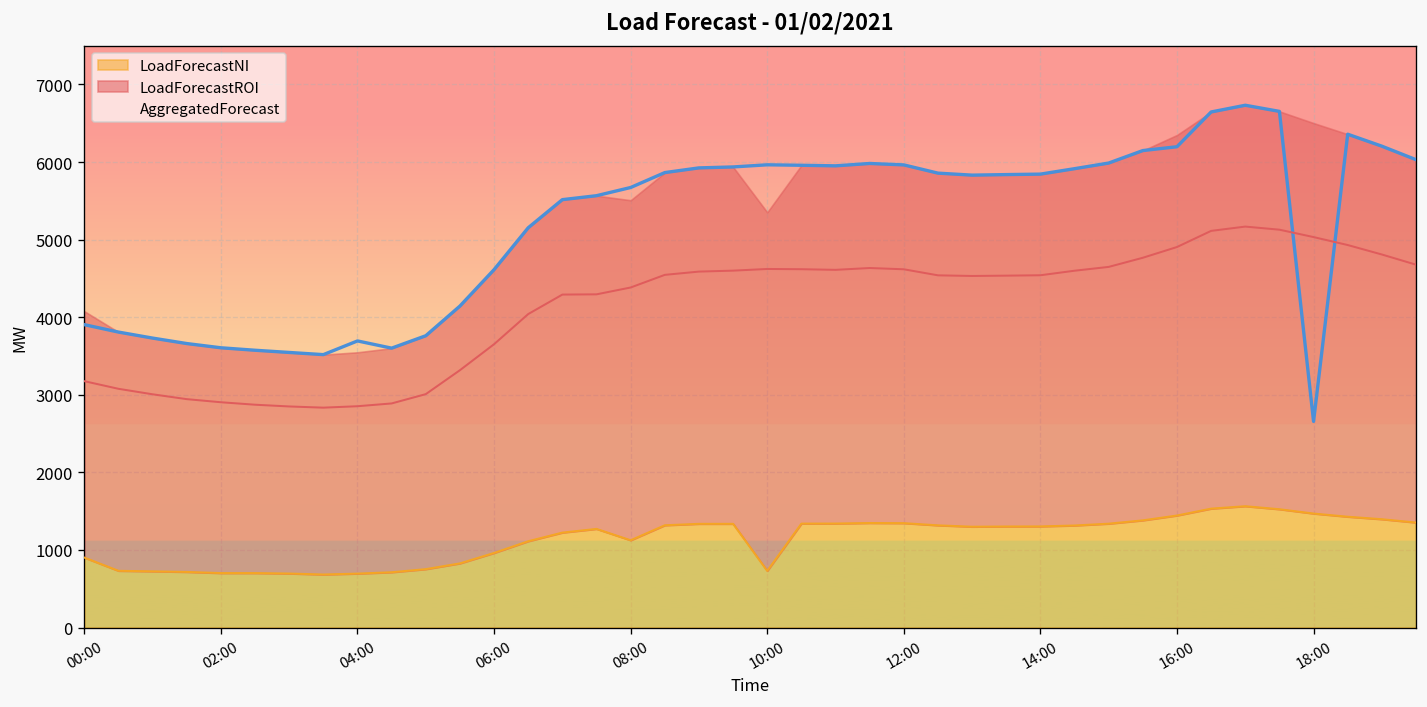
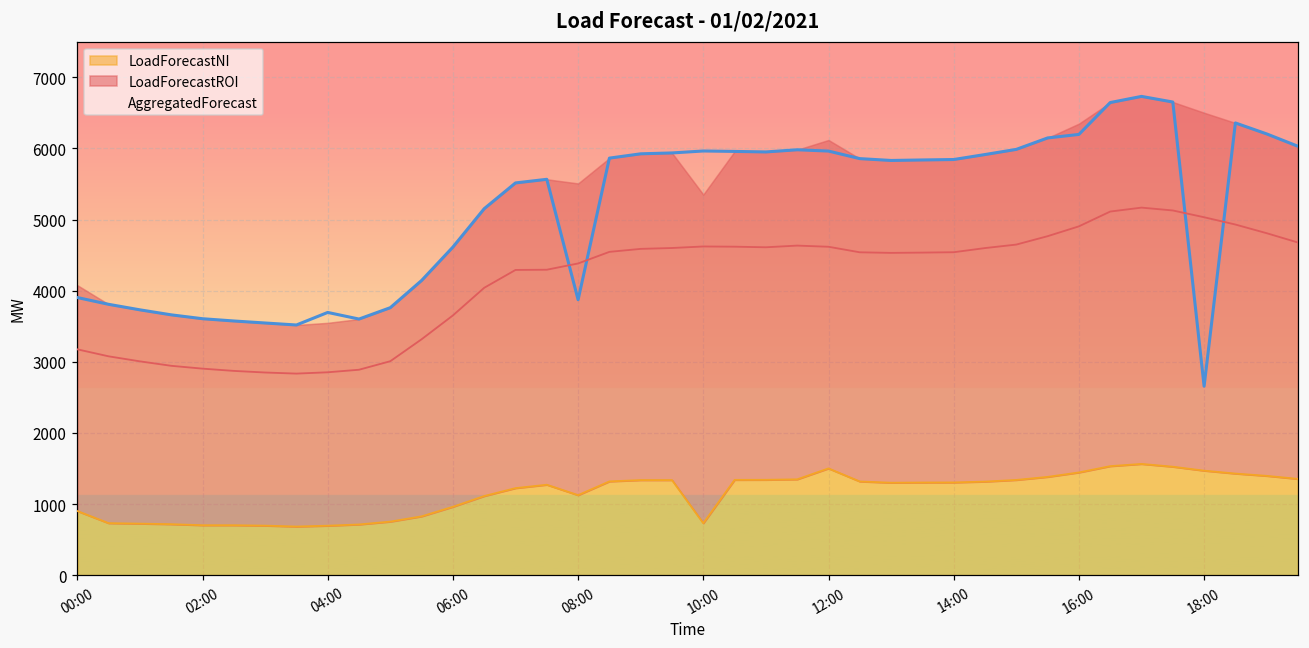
AggregatedForecast, 08:00: 5700 -> 3900
LoadForecastNI, 12:00: 1300 -> 1500
